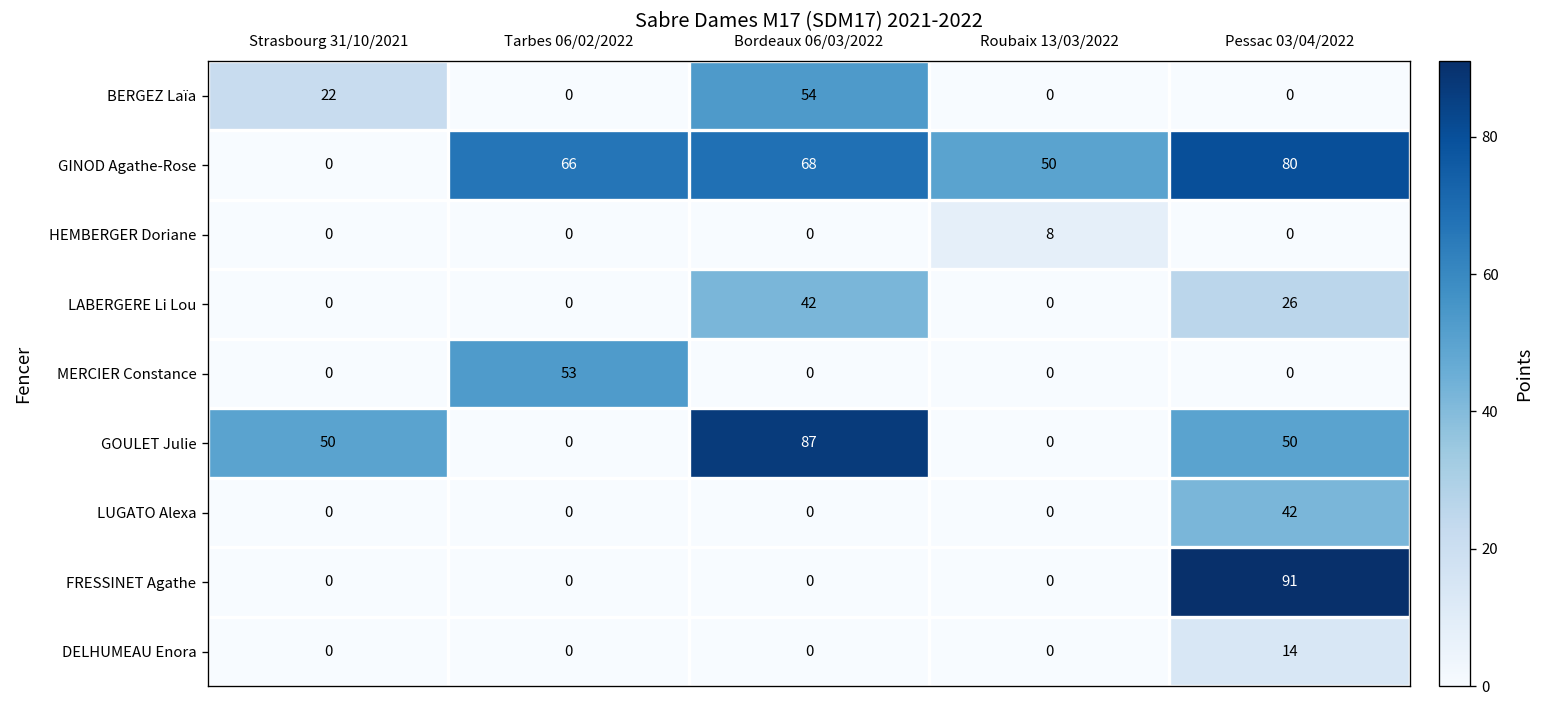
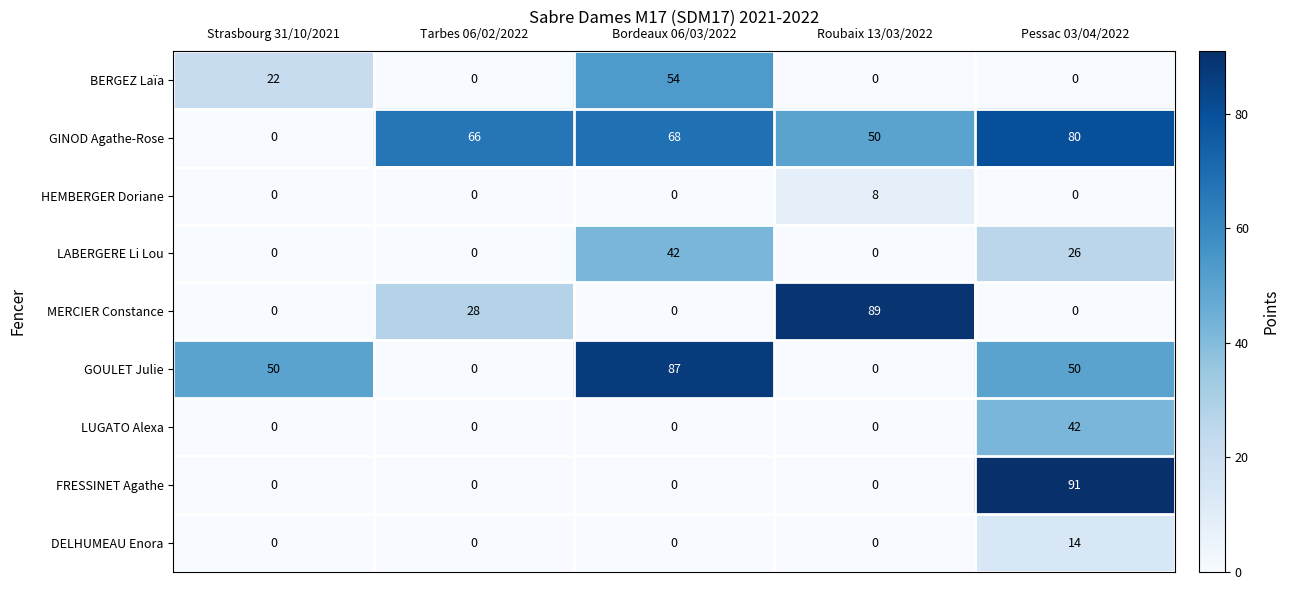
MERCIER Constance, Tarbes 06/02/2022: 53 -> 28
MERCIER Constance, Roubaix 13/03/2022: 0 -> 89
